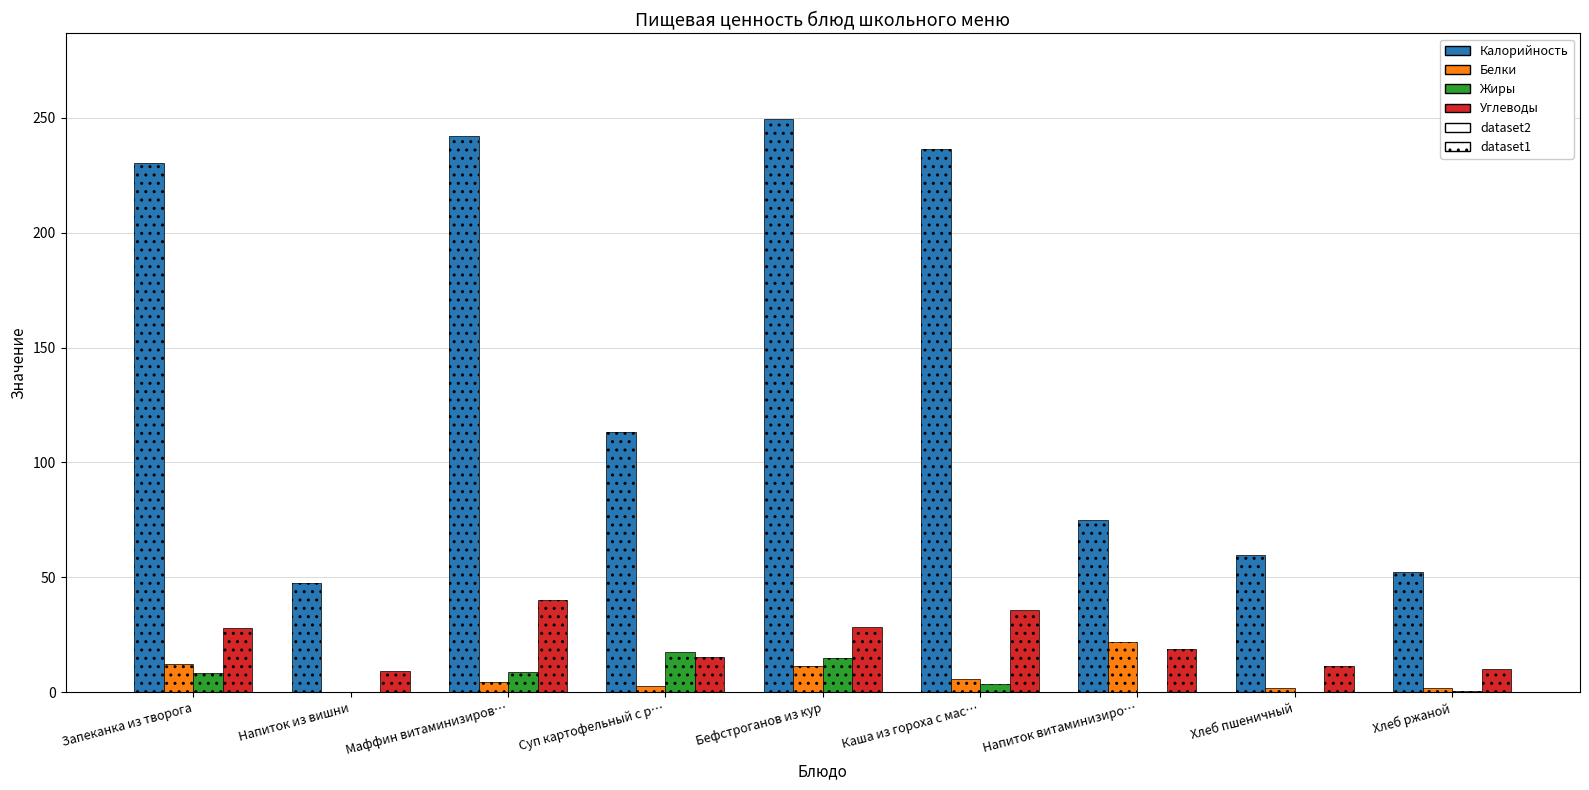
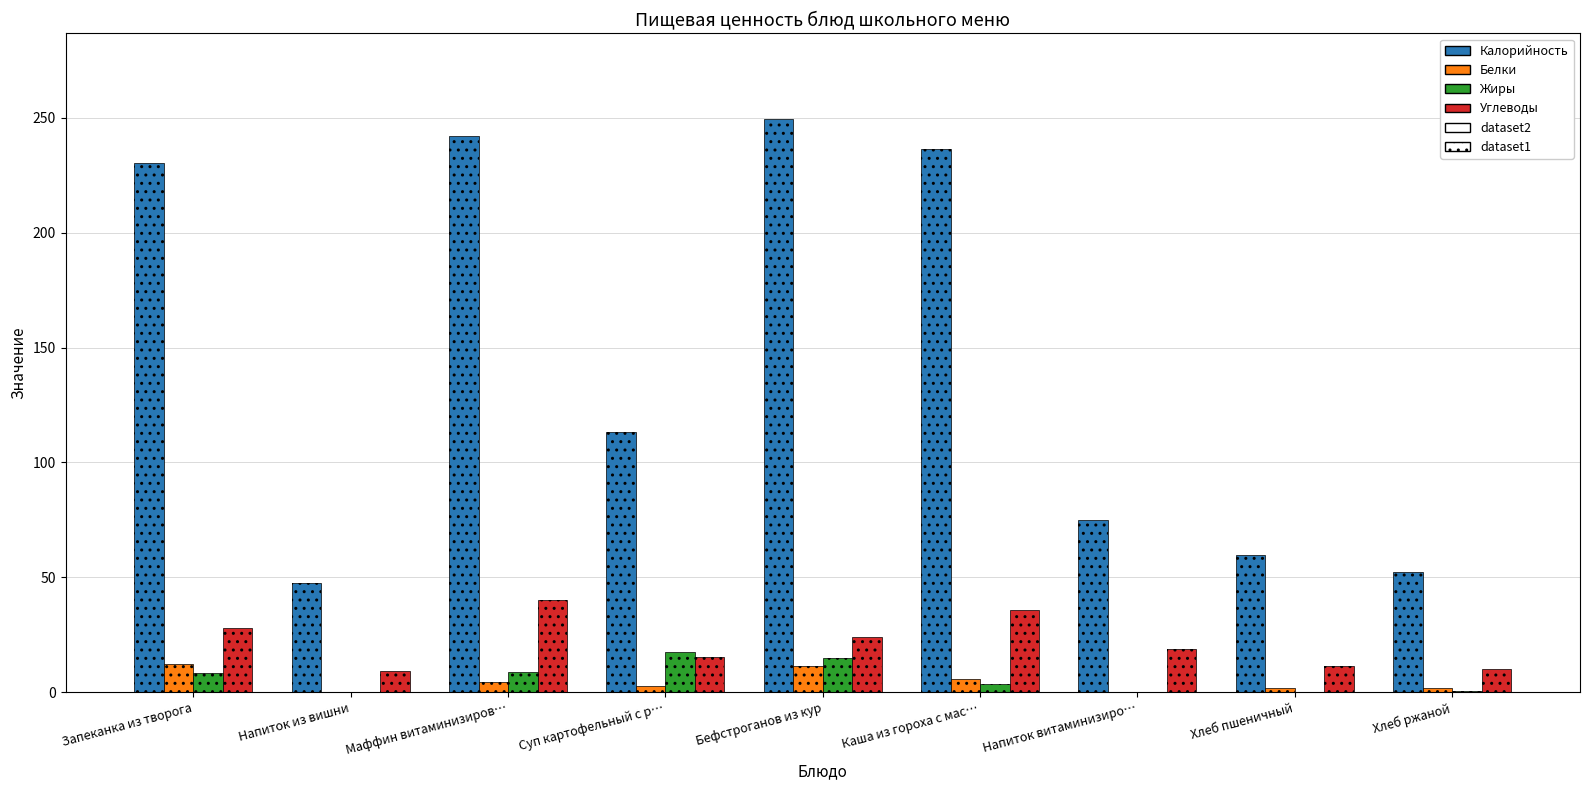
Углеводы, Бефстроганов из кур: 28 -> 24
Белки, Напиток витаминизиро…: 22 -> 0
